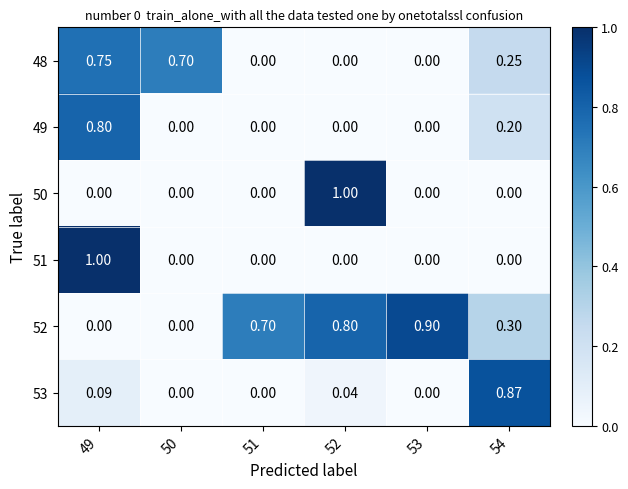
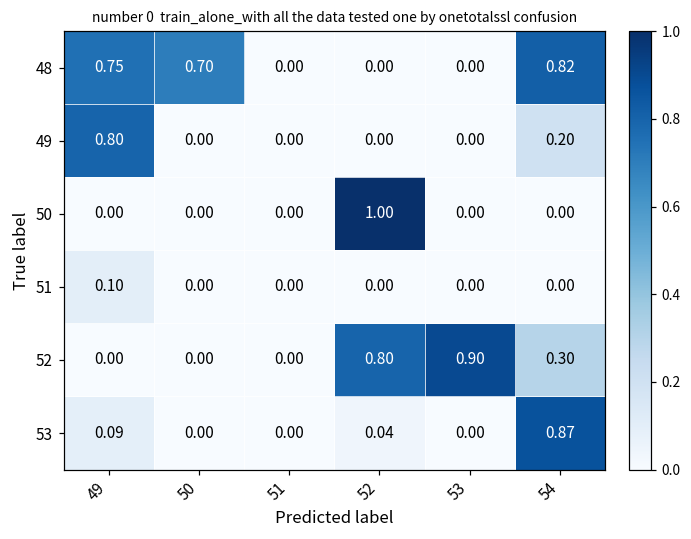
48, 54: 0.25 -> 0.82
51, 49: 1.00 -> 0.10
52, 51: 0.70 -> 0.00
